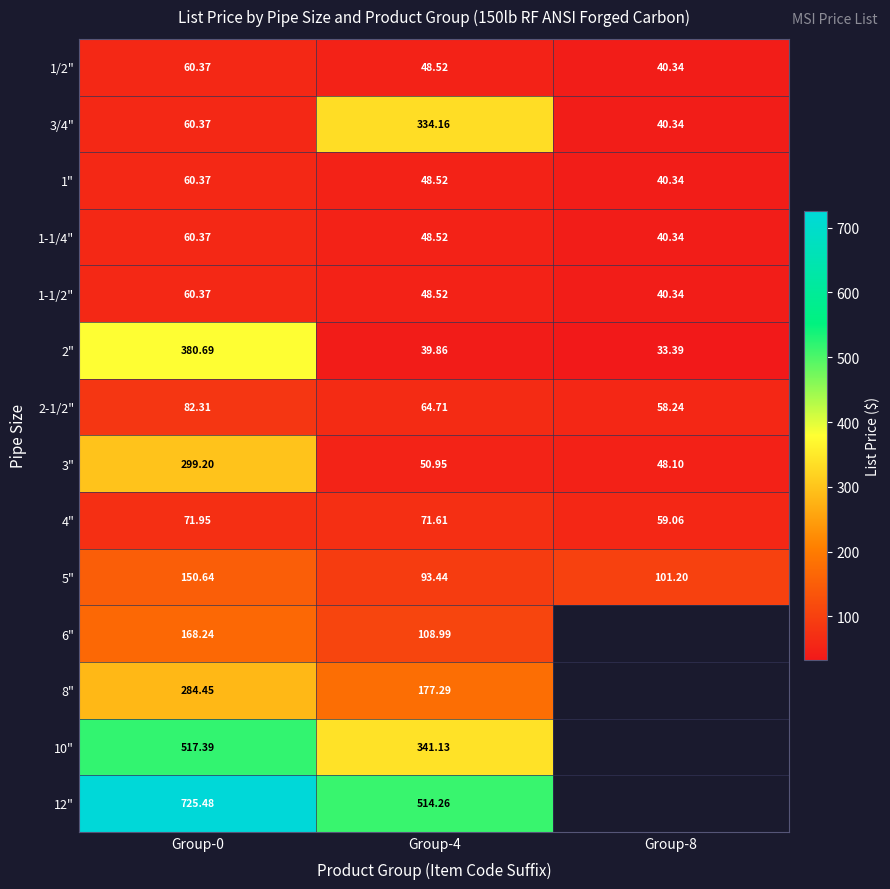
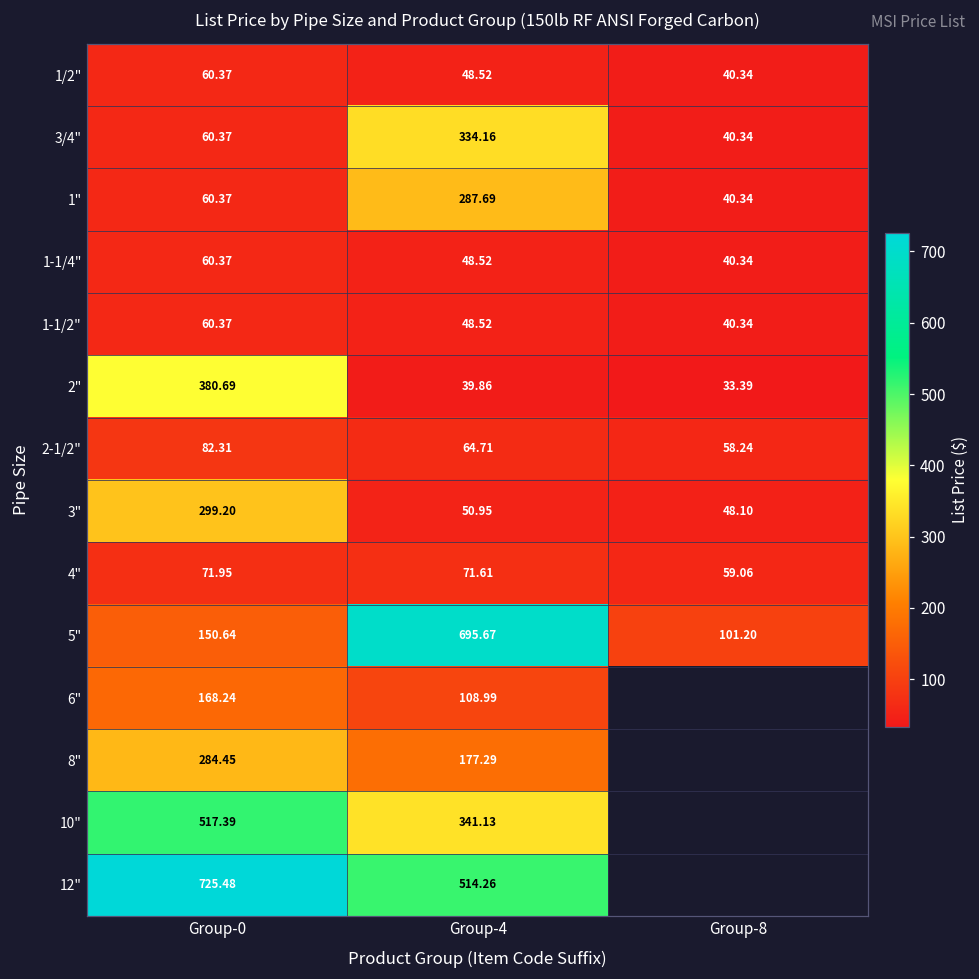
1", Group-4: 48.52 -> 287.69
5", Group-4: 93.44 -> 695.67
